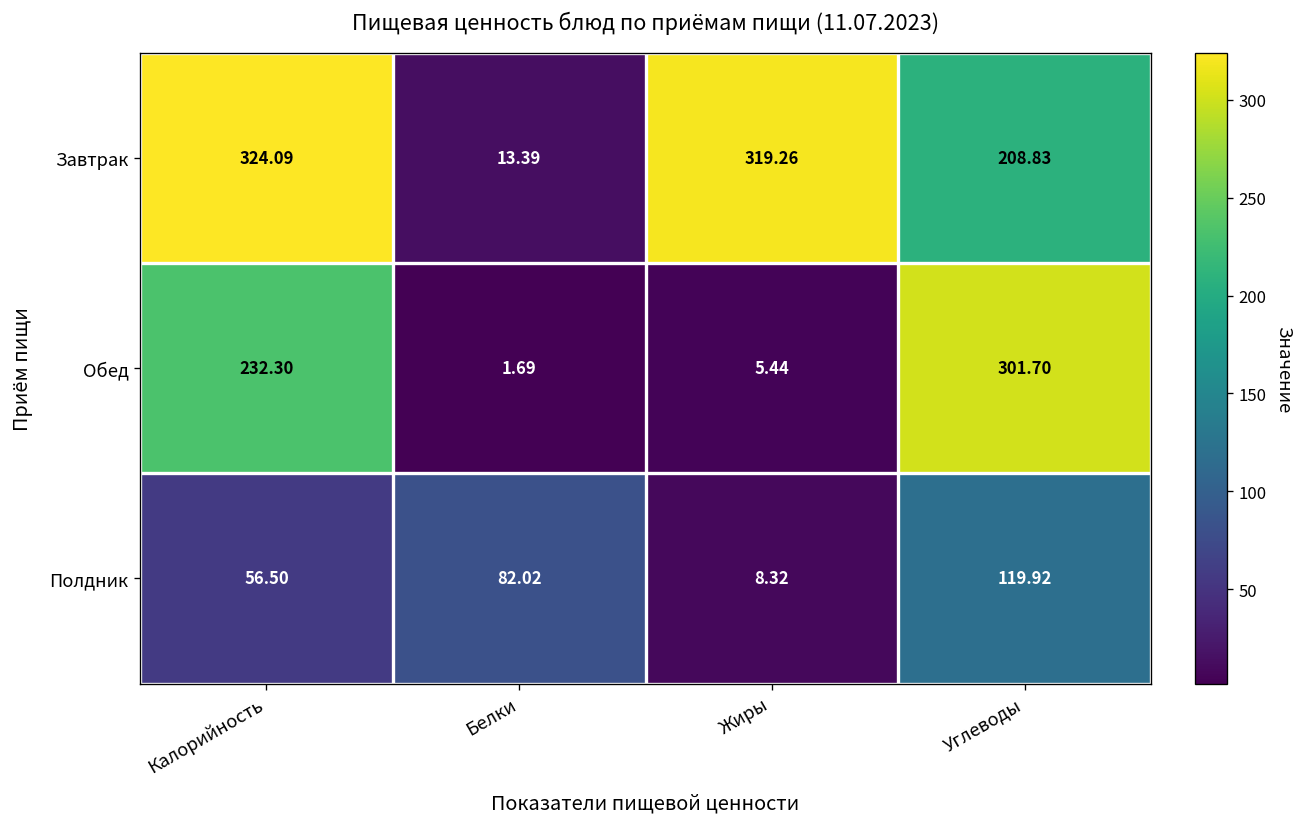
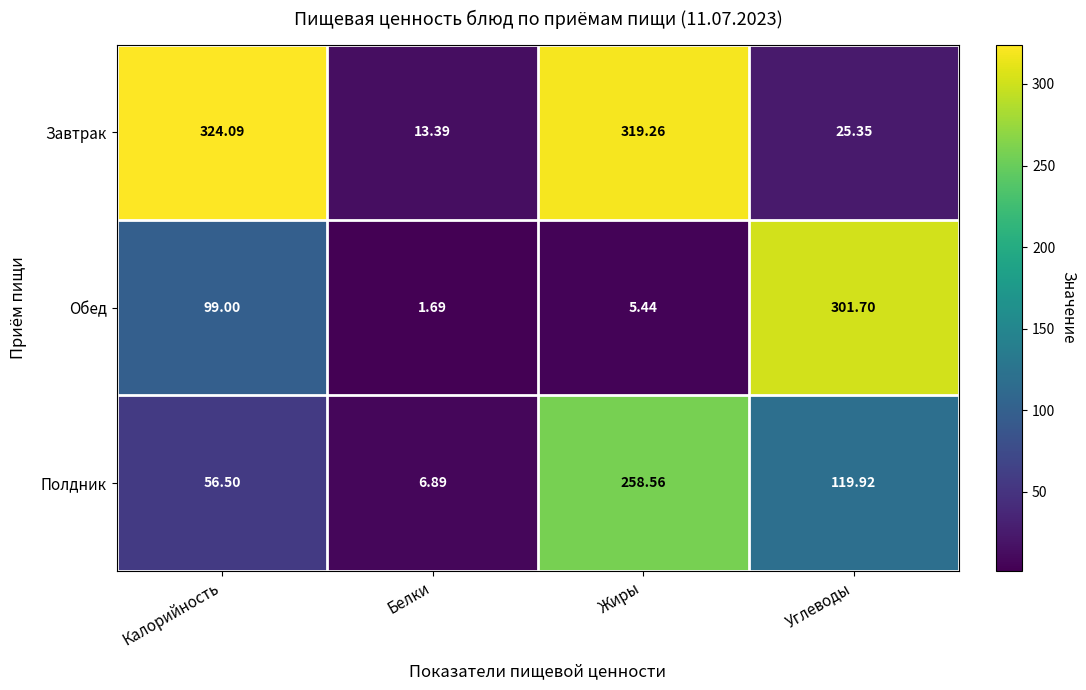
Завтрак, Углеводы: 208.83 -> 25.35
Обед, Калорийность: 232.30 -> 99.00
Полдник, Белки: 82.02 -> 6.89
Полдник, Жиры: 8.32 -> 258.56
